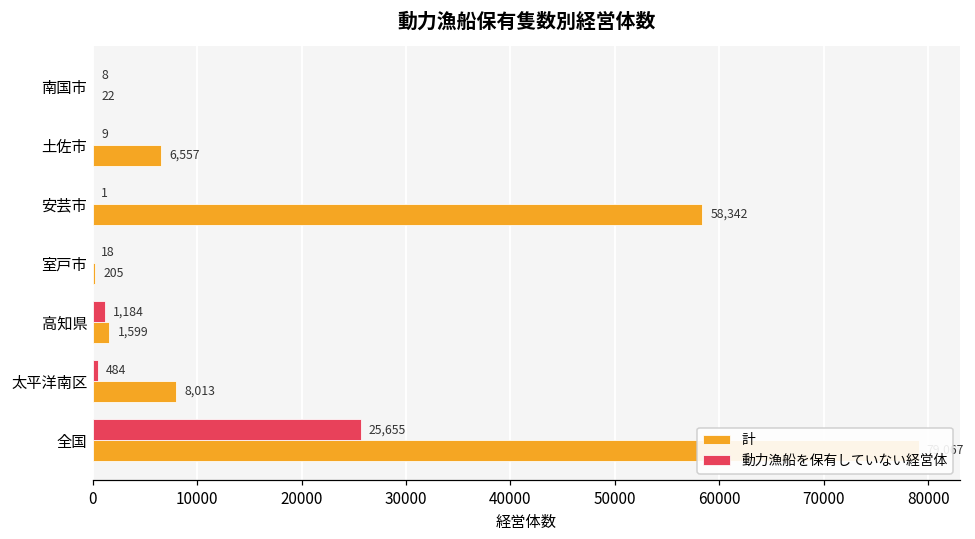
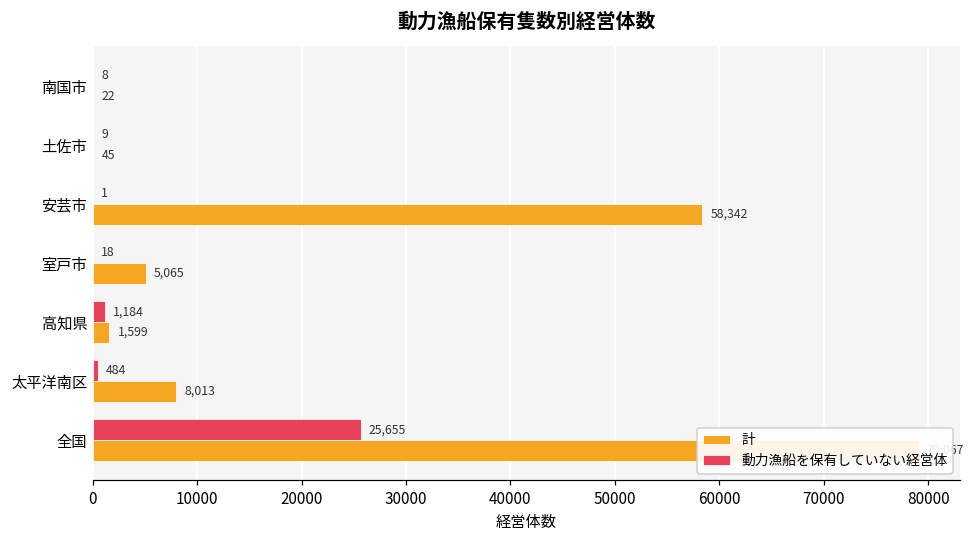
計, 土佐市: 6,557 -> 45
計, 室戸市: 205 -> 5,065
